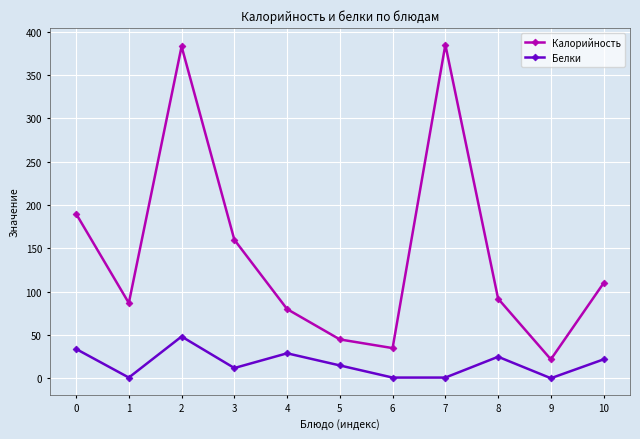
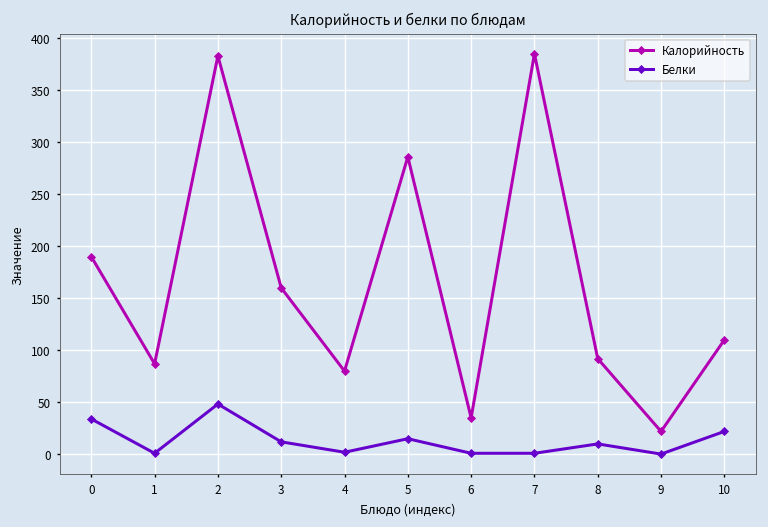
Белки, 4: 30 -> 0
Калорийность, 5: 50 -> 290
Белки, 8: 30 -> 10
